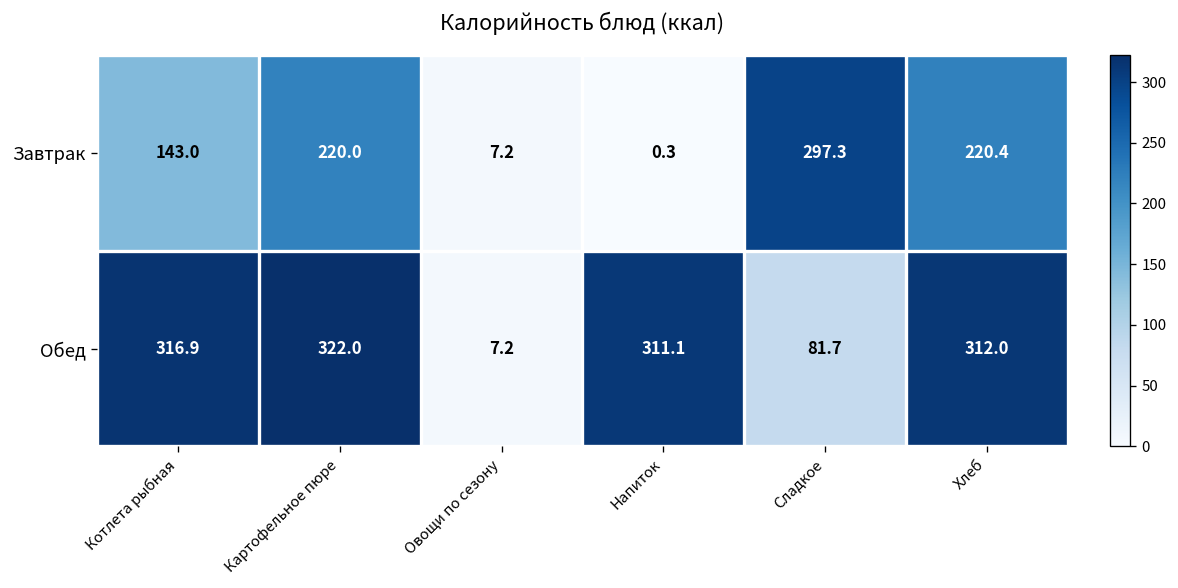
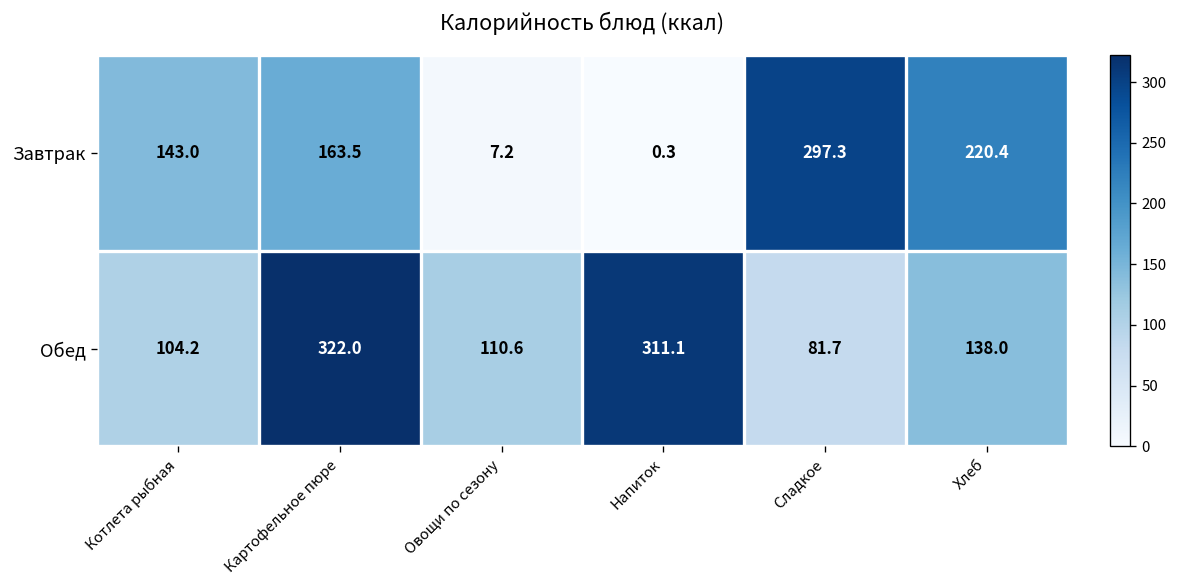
Завтрак, Картофельное пюре: 220.0 -> 163.5
Обед, Котлета рыбная: 316.9 -> 104.2
Обед, Овощи по сезону: 7.2 -> 110.6
Обед, Хлеб: 312.0 -> 138.0
